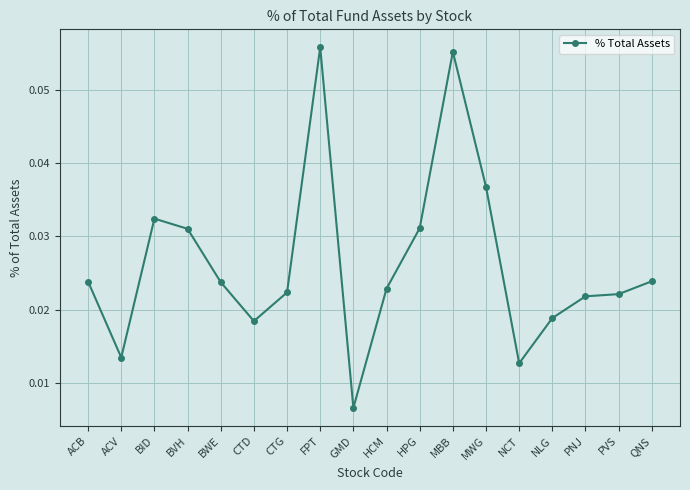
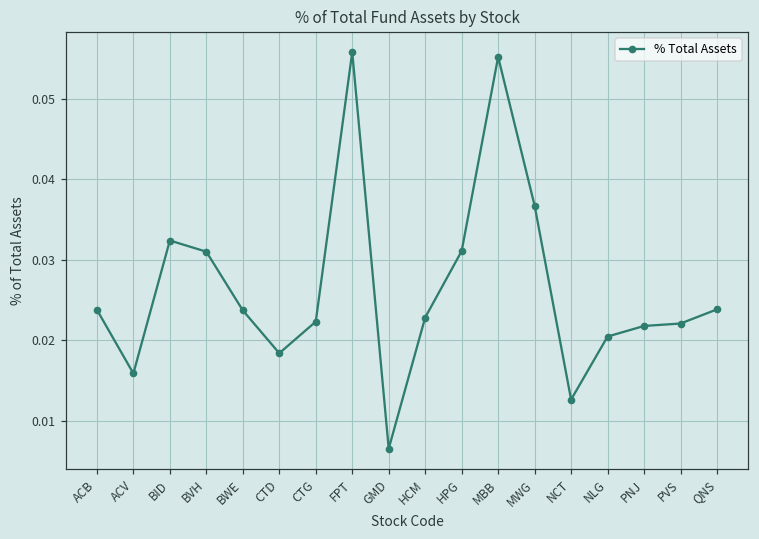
ACV: 0.013 -> 0.016
NLG: 0.019 -> 0.020
